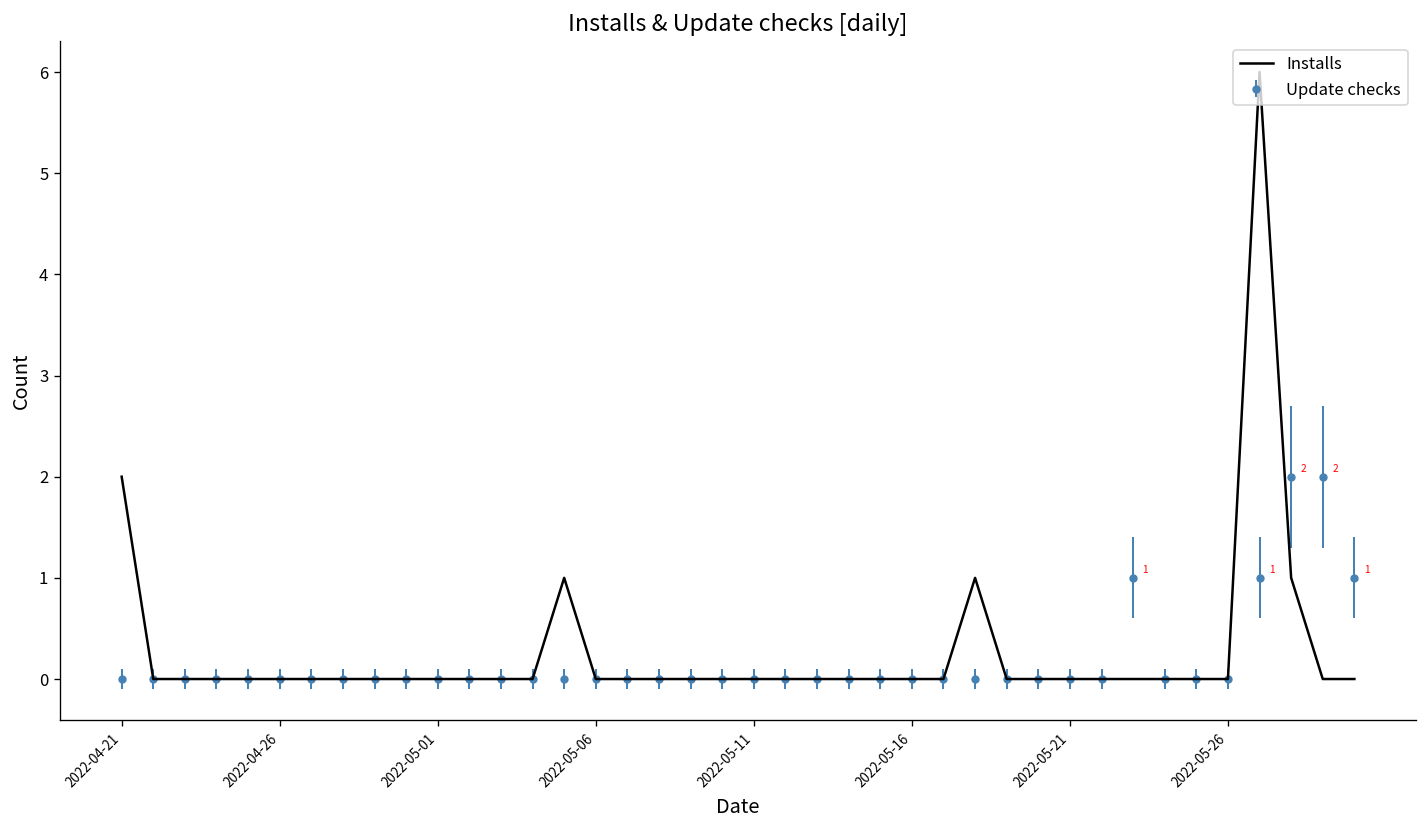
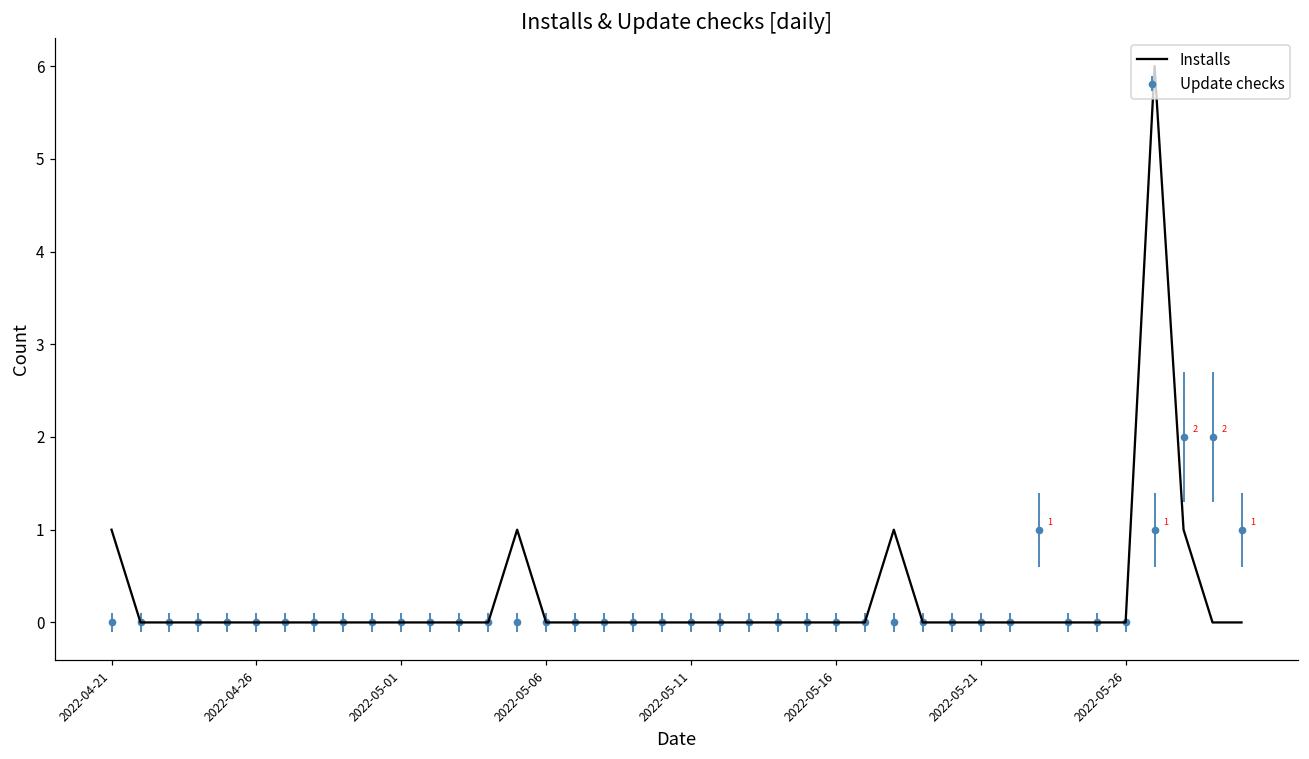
Installs, 2022-04-21: 2 -> 1
